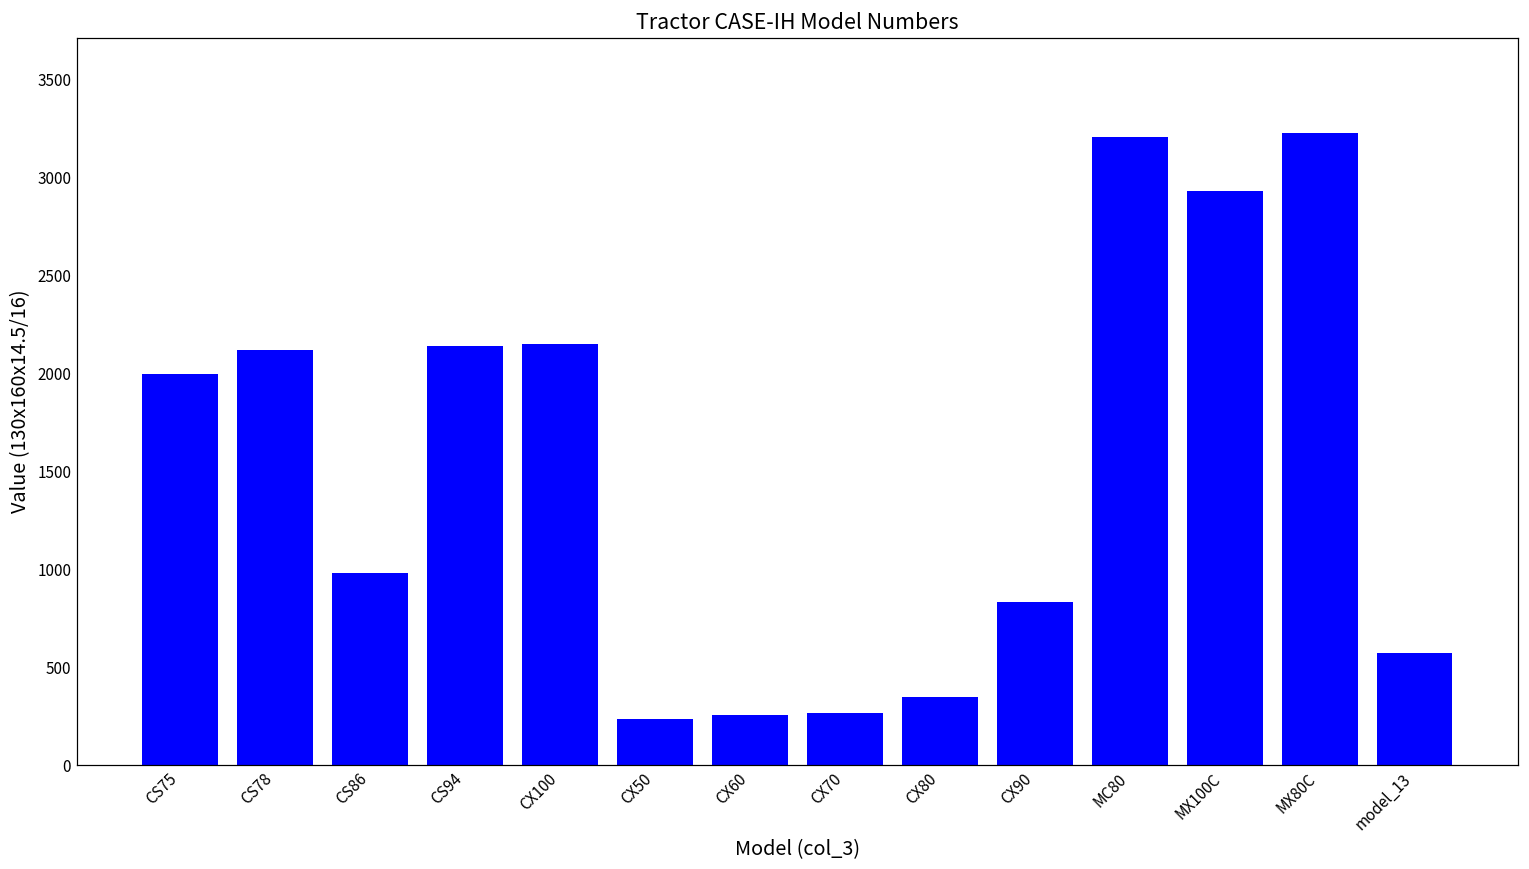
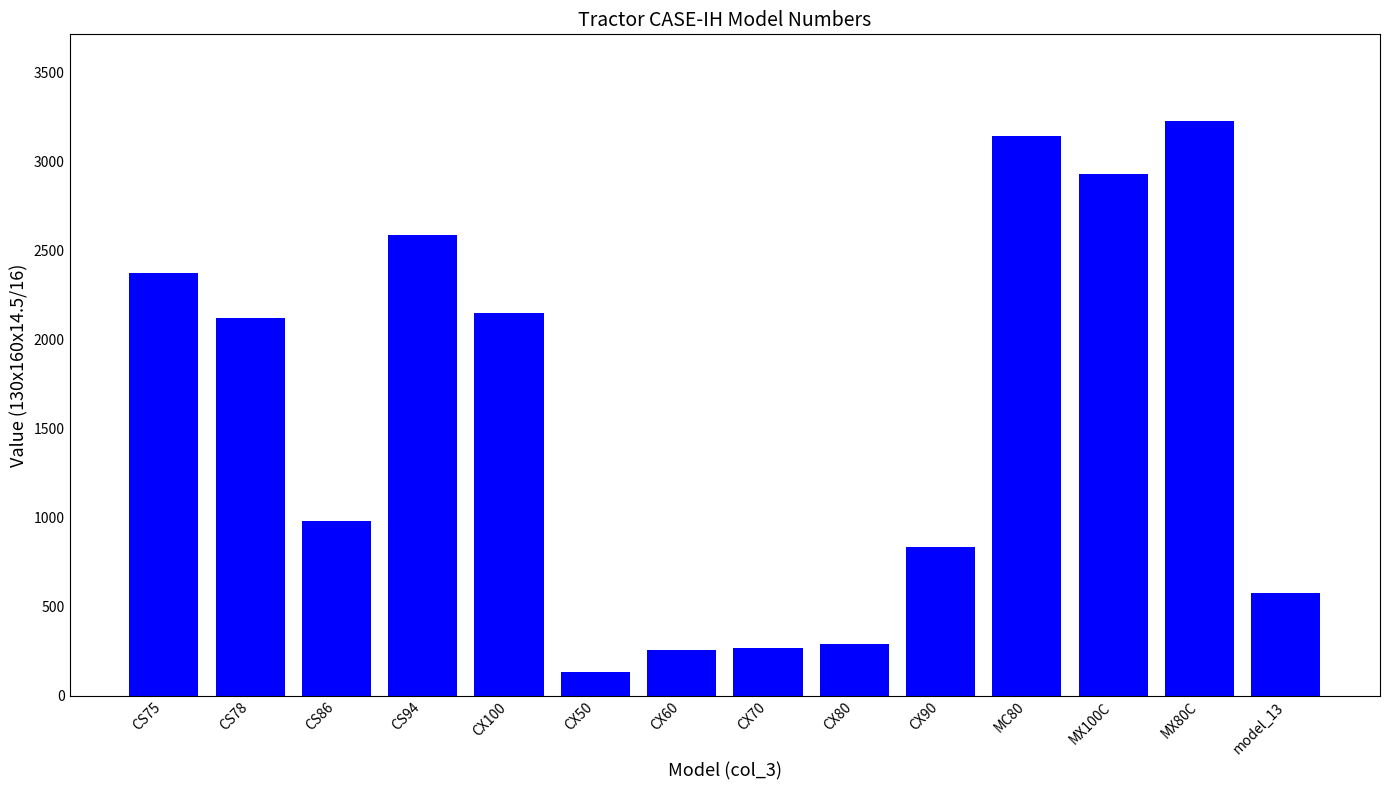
CS75: 2000 -> 2370
CS94: 2140 -> 2590
CX50: 240 -> 130
CX80: 350 -> 290
MC80: 3210 -> 3140
